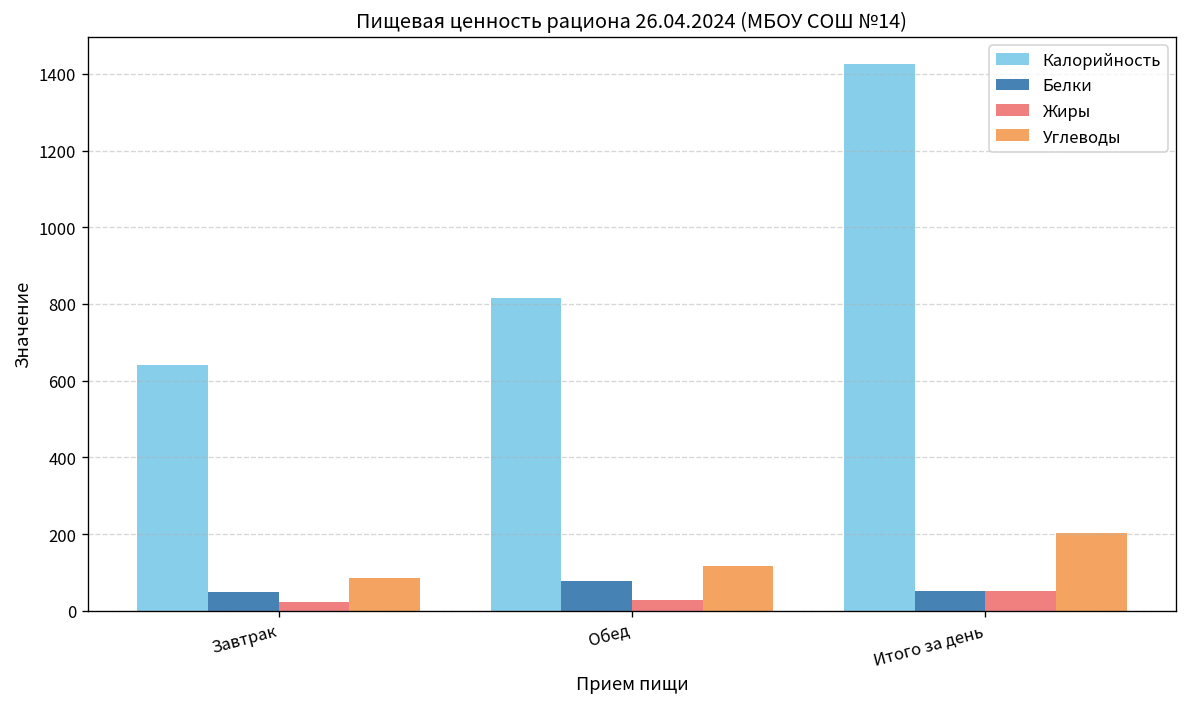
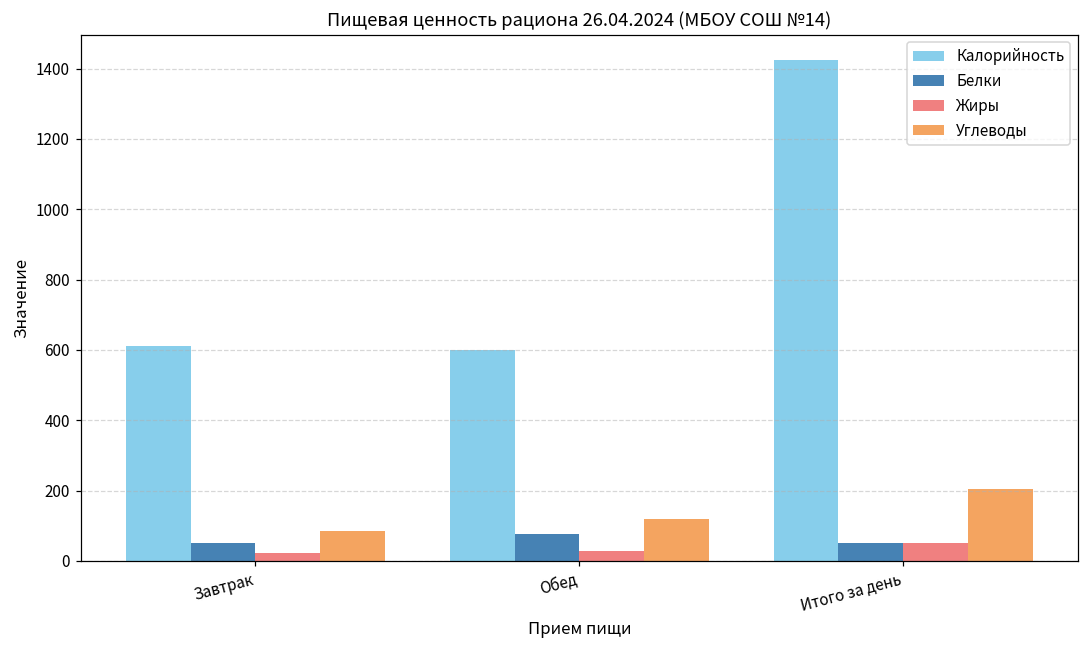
Калорийность, Завтрак: 640 -> 610
Калорийность, Обед: 810 -> 600
